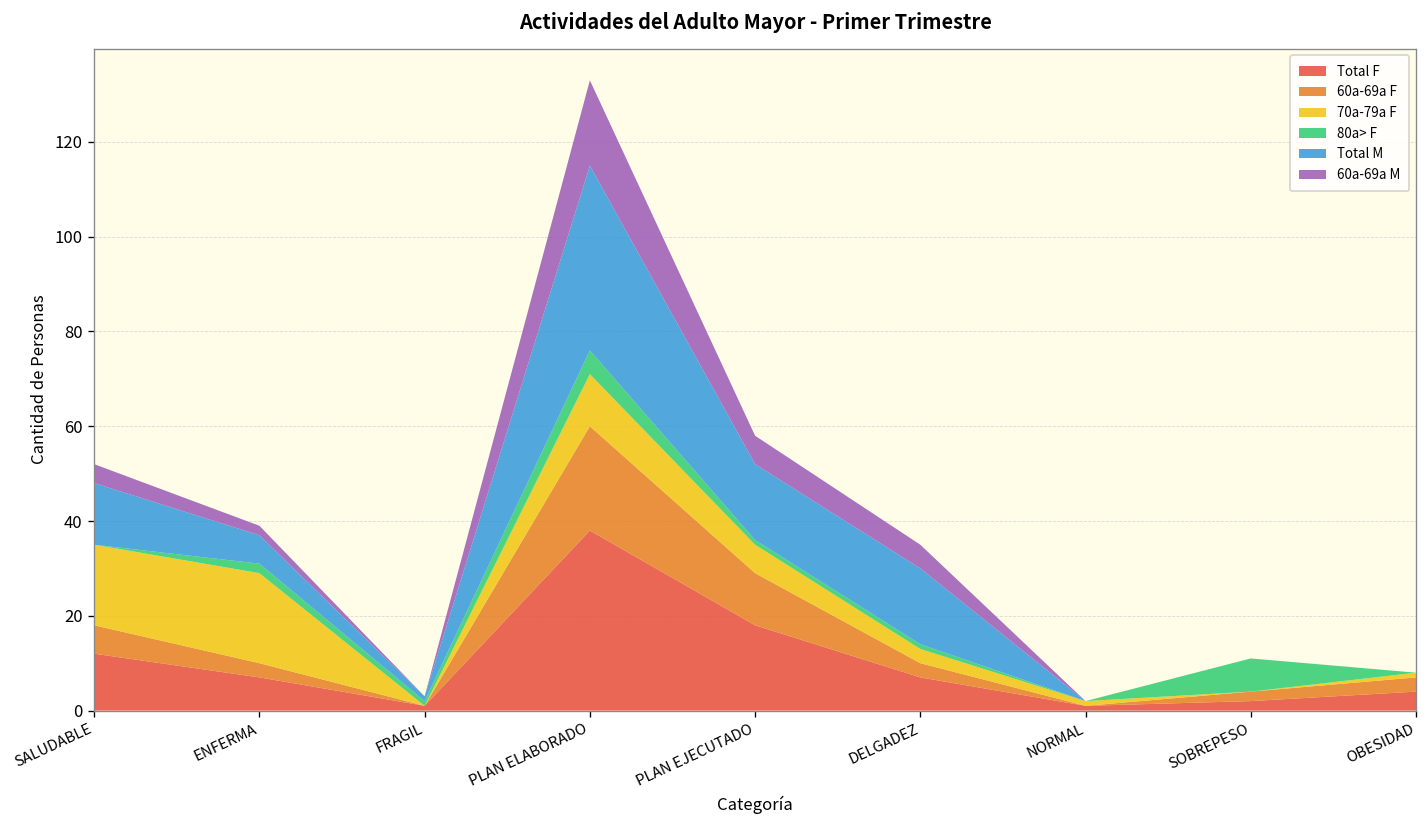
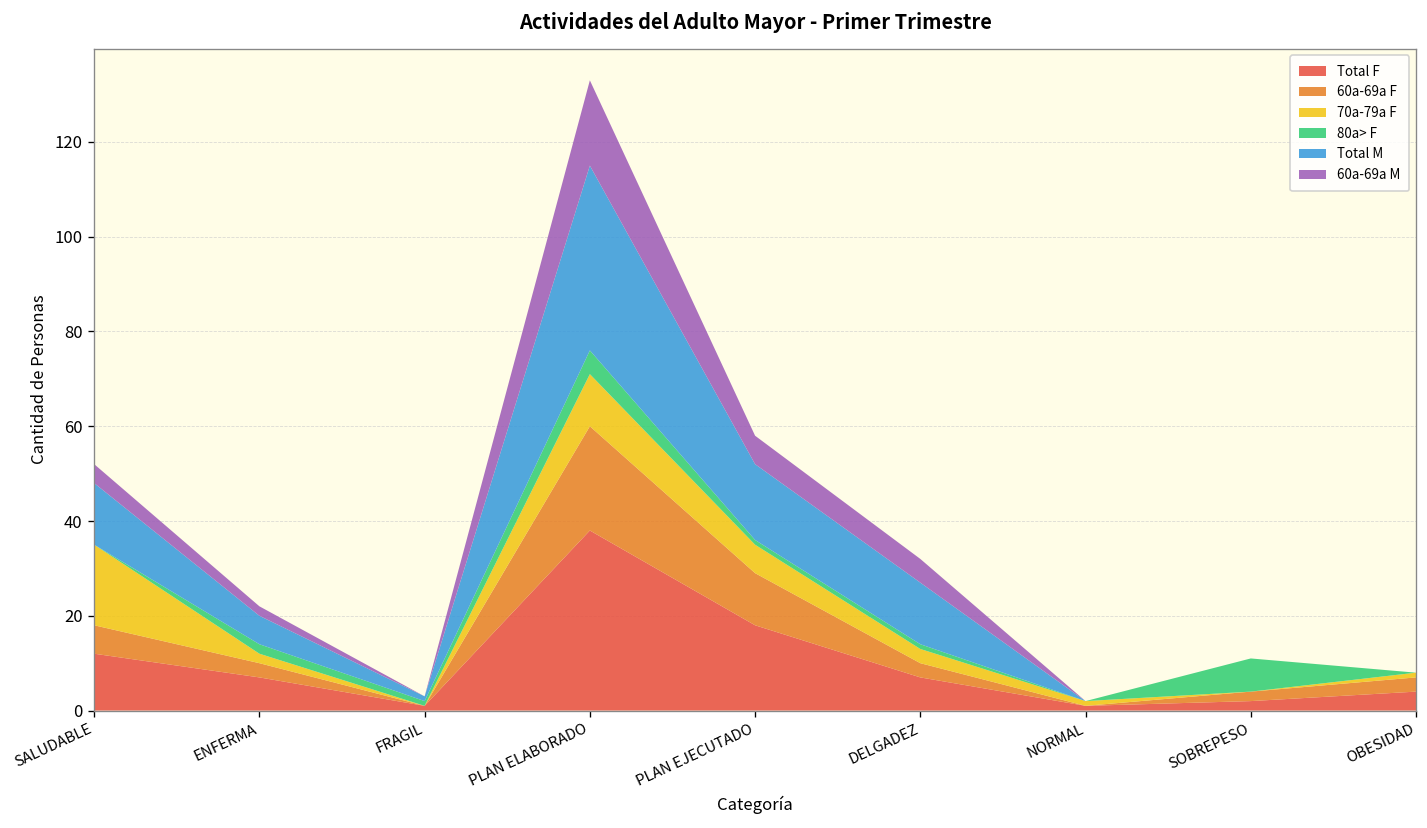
70a-79a F, ENFERMA: 19 -> 2
Total M, DELGADEZ: 16 -> 13
